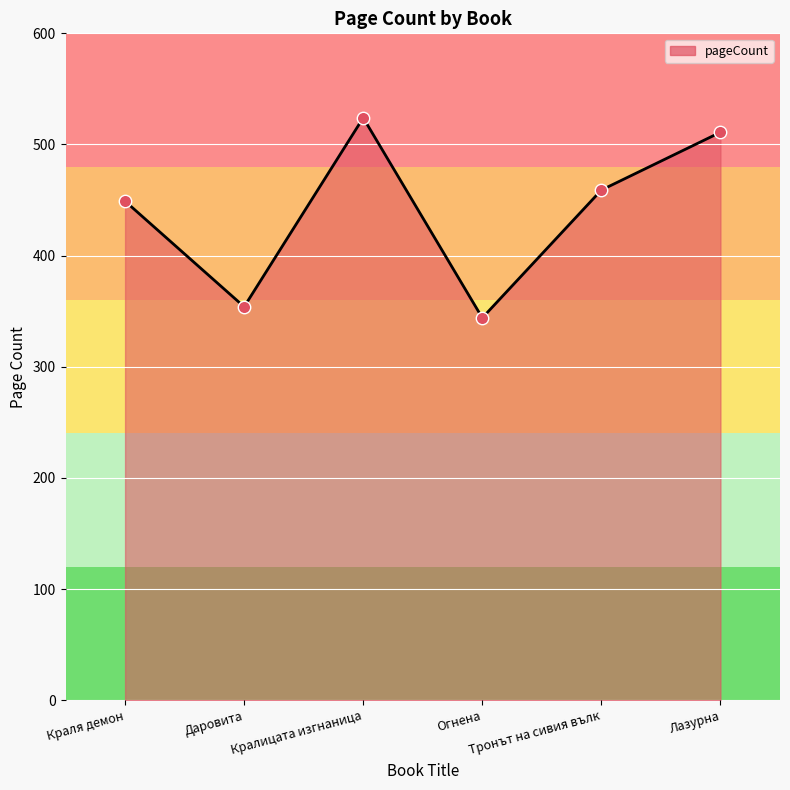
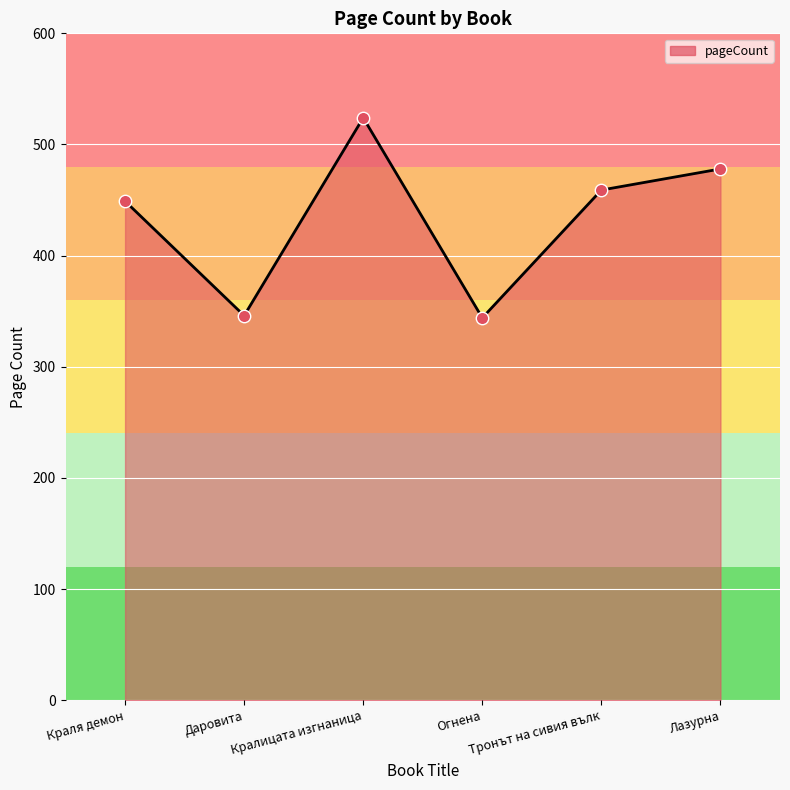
Даровита: 354 -> 346
Лазурна: 511 -> 478
